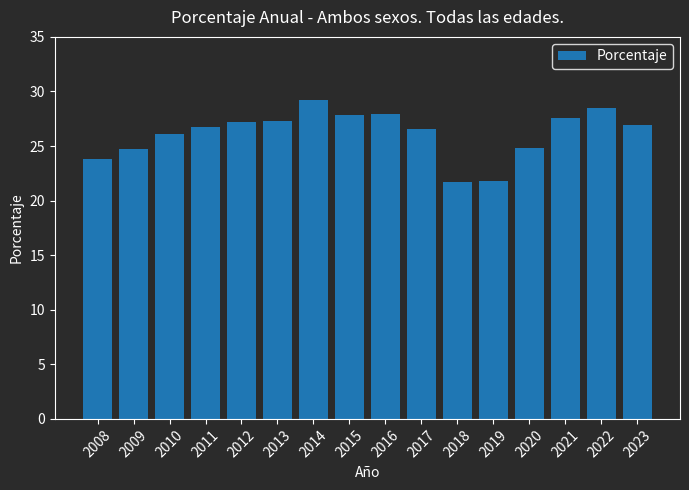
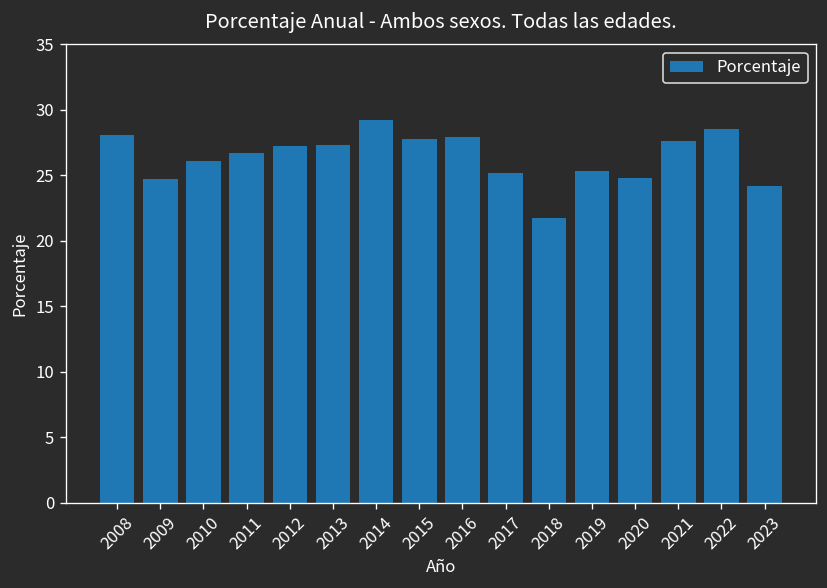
2008: 23.8 -> 28.1
2017: 26.6 -> 25.2
2019: 21.8 -> 25.3
2023: 26.9 -> 24.2
